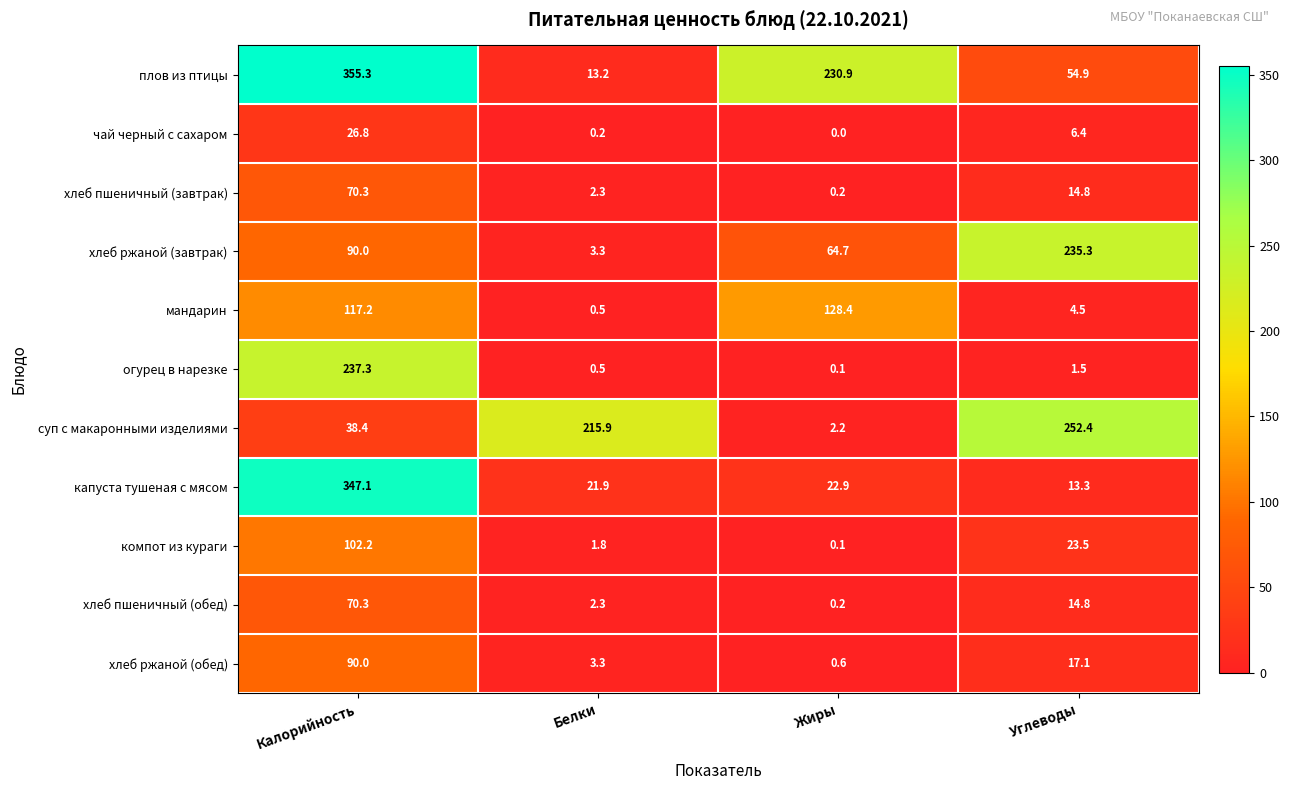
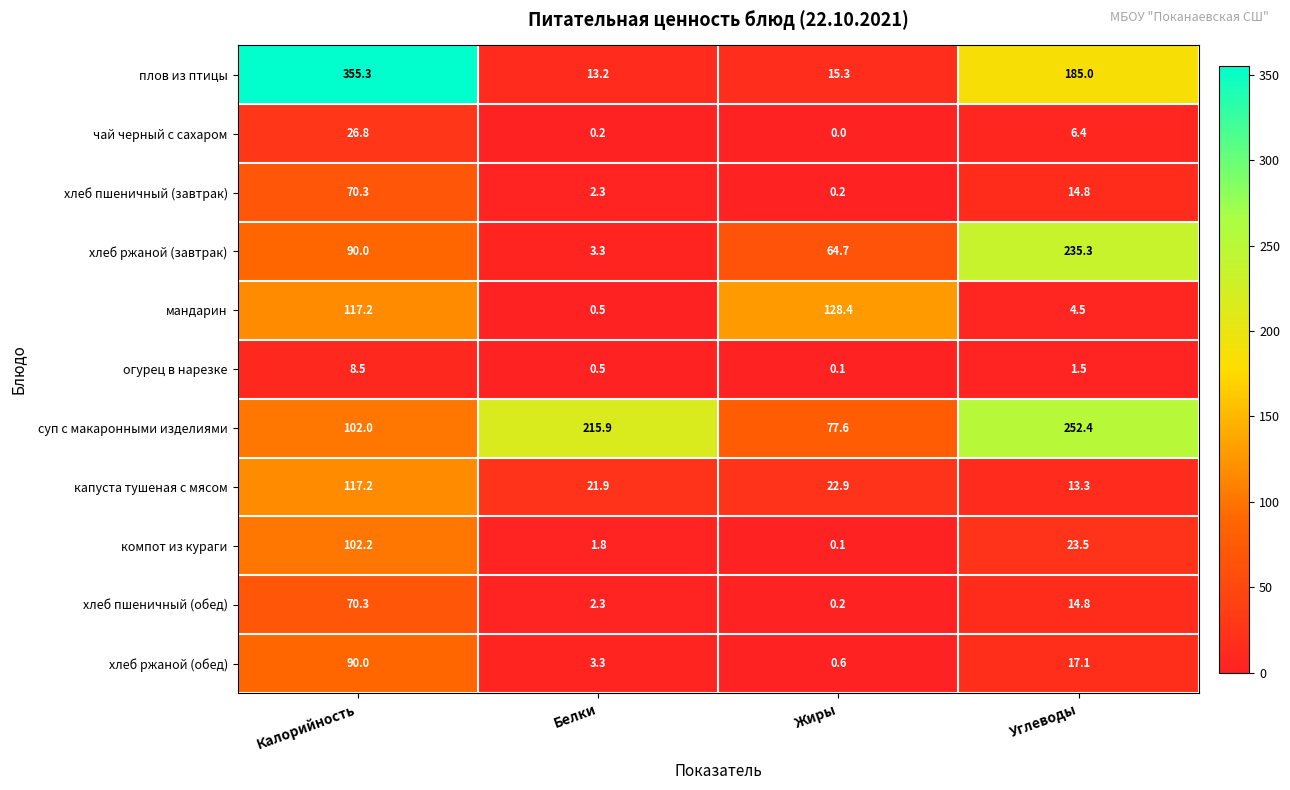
плов из птицы, Жиры: 230.9 -> 15.3
плов из птицы, Углеводы: 54.9 -> 185.0
огурец в нарезке, Калорийность: 237.3 -> 8.5
суп с макаронными изделиями, Калорийность: 38.4 -> 102.0
суп с макаронными изделиями, Жиры: 2.2 -> 77.6
капуста тушеная с мясом, Калорийность: 347.1 -> 117.2
